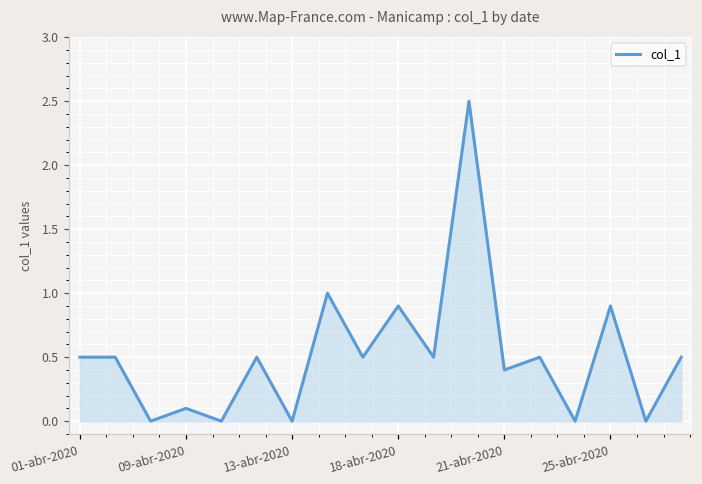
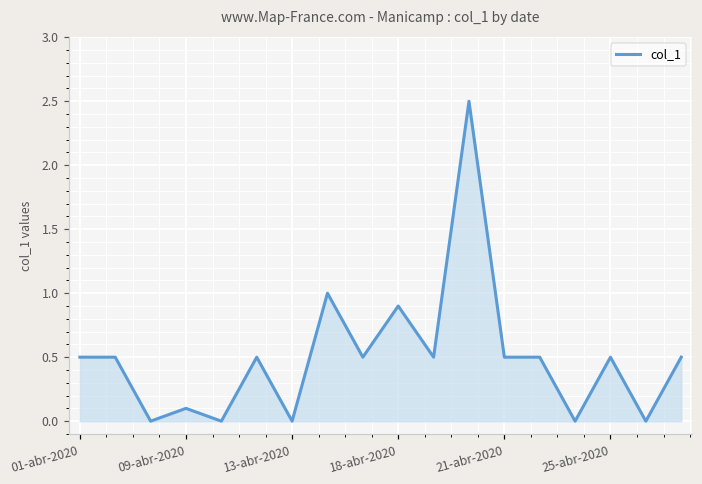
21-abr-2020: 0.4 -> 0.5
25-abr-2020: 0.9 -> 0.5
